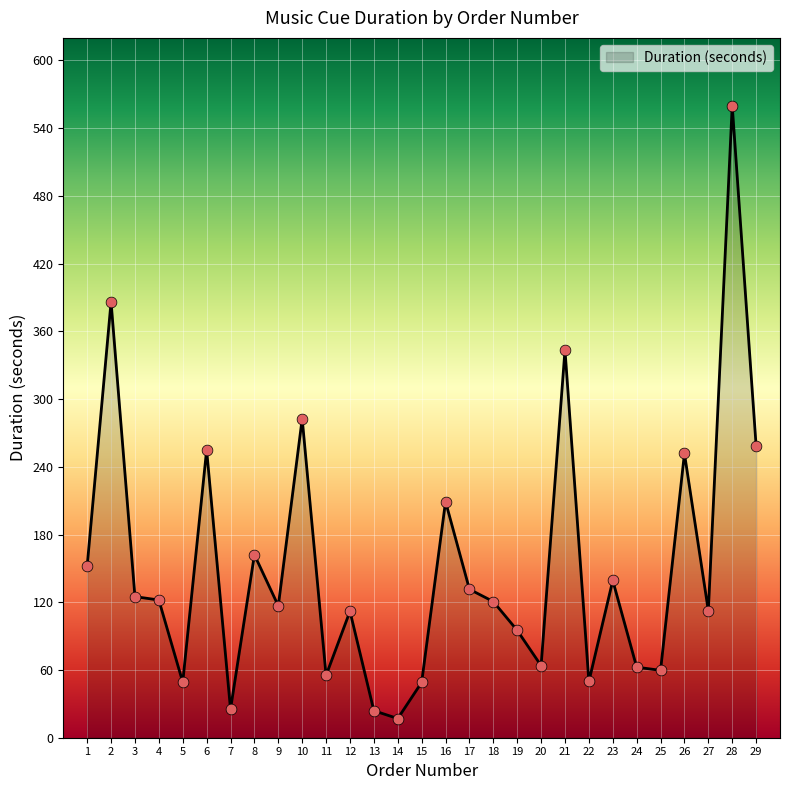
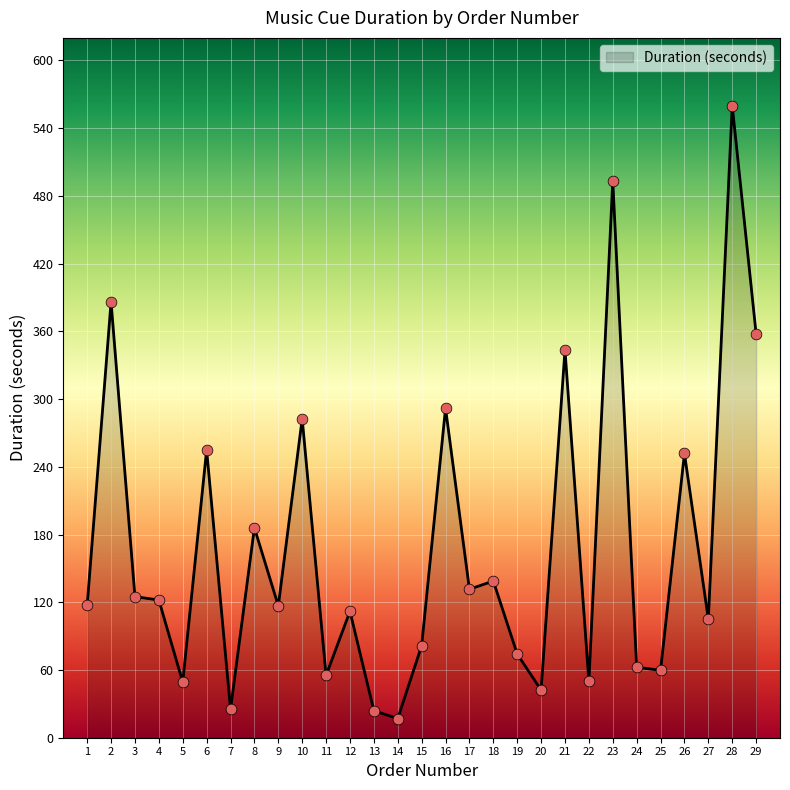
1: 152 -> 117
8: 162 -> 186
15: 49 -> 82
16: 209 -> 292
18: 121 -> 139
19: 95 -> 74
20: 64 -> 42
23: 139 -> 493
27: 113 -> 105
29: 259 -> 358
